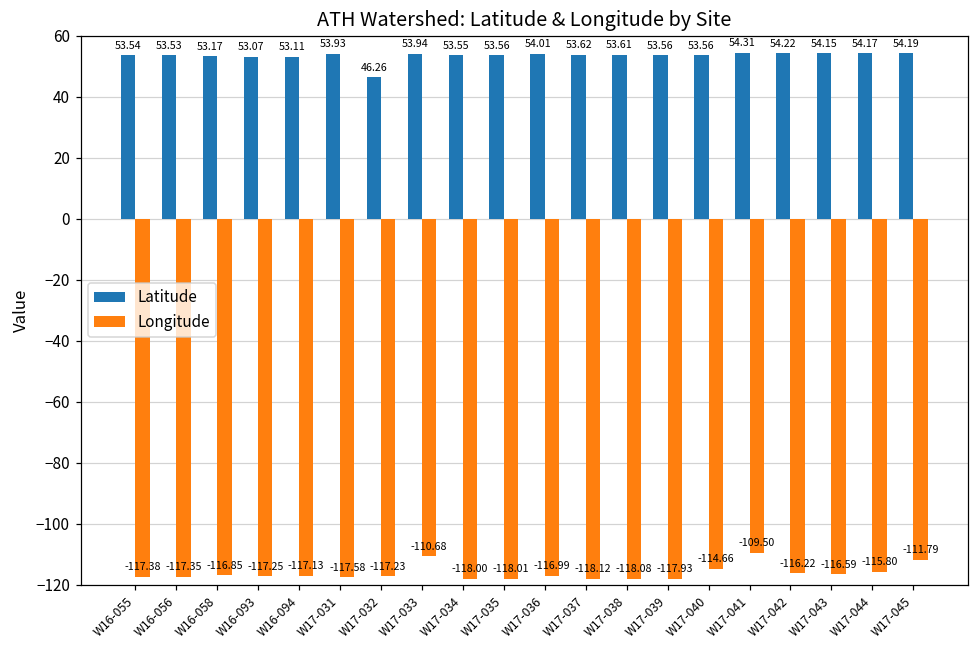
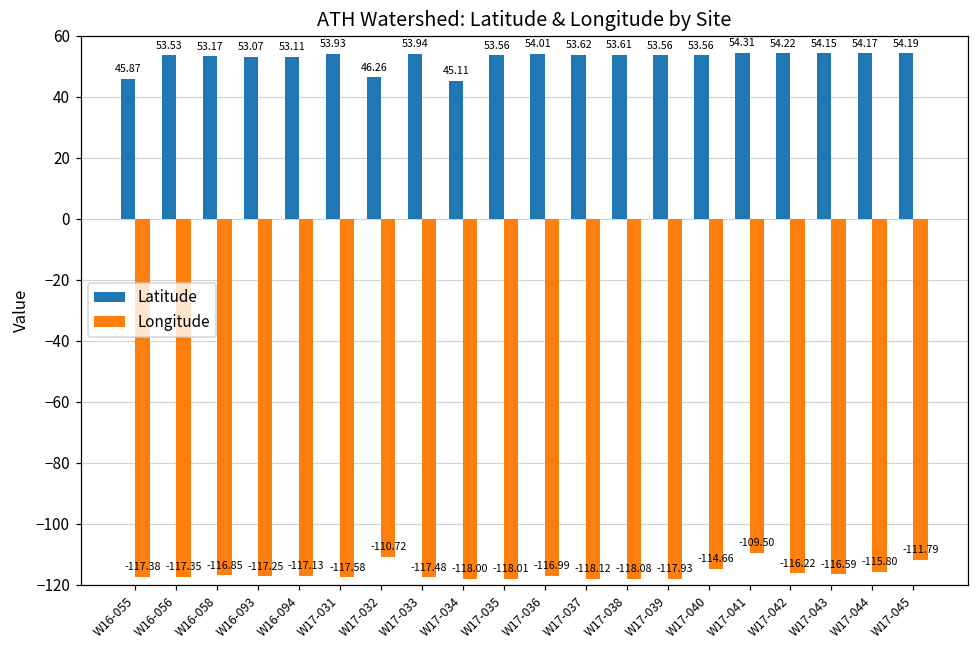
Latitude, W16-055: 53.54 -> 45.87
Longitude, W17-032: -117.23 -> -110.72
Longitude, W17-033: -110.68 -> -117.48
Latitude, W17-034: 53.55 -> 45.11
